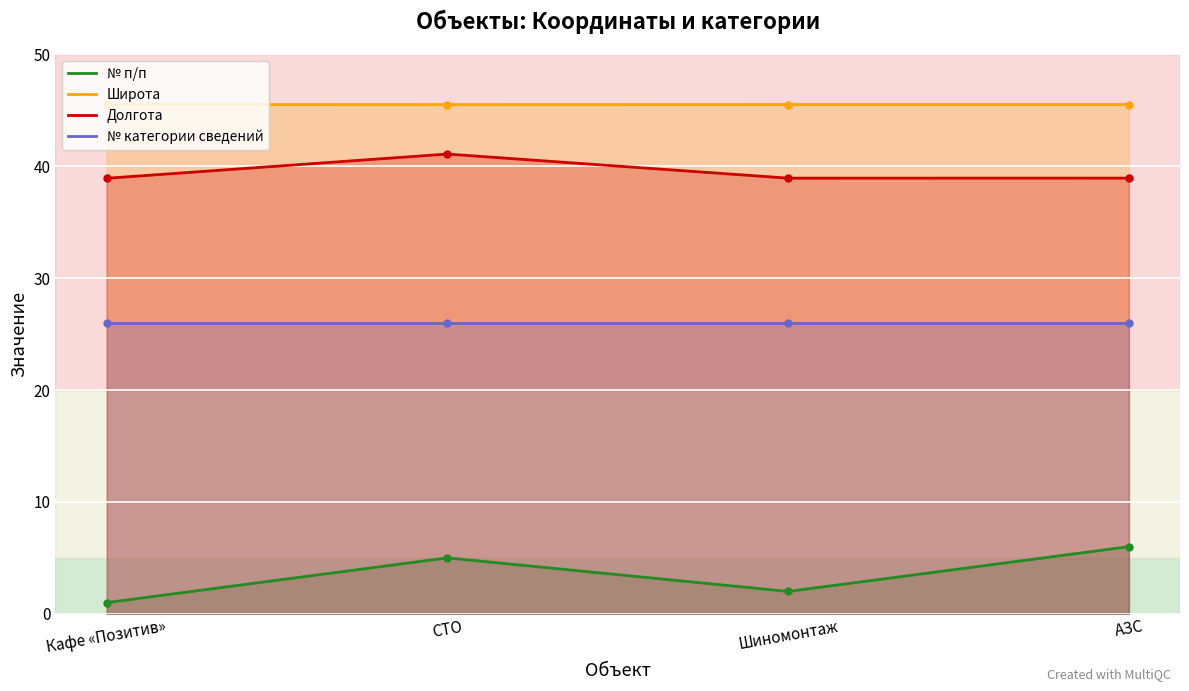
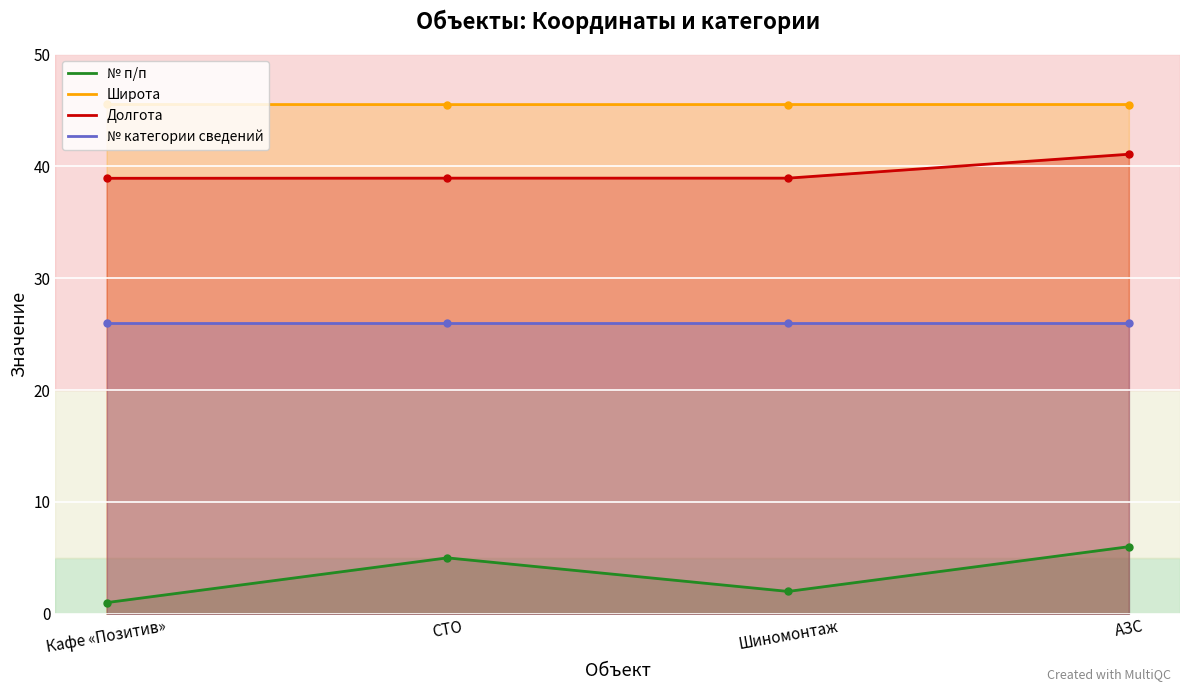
Долгота, СТО: 41.1 -> 38.9
Долгота, АЗС: 38.9 -> 41.1
